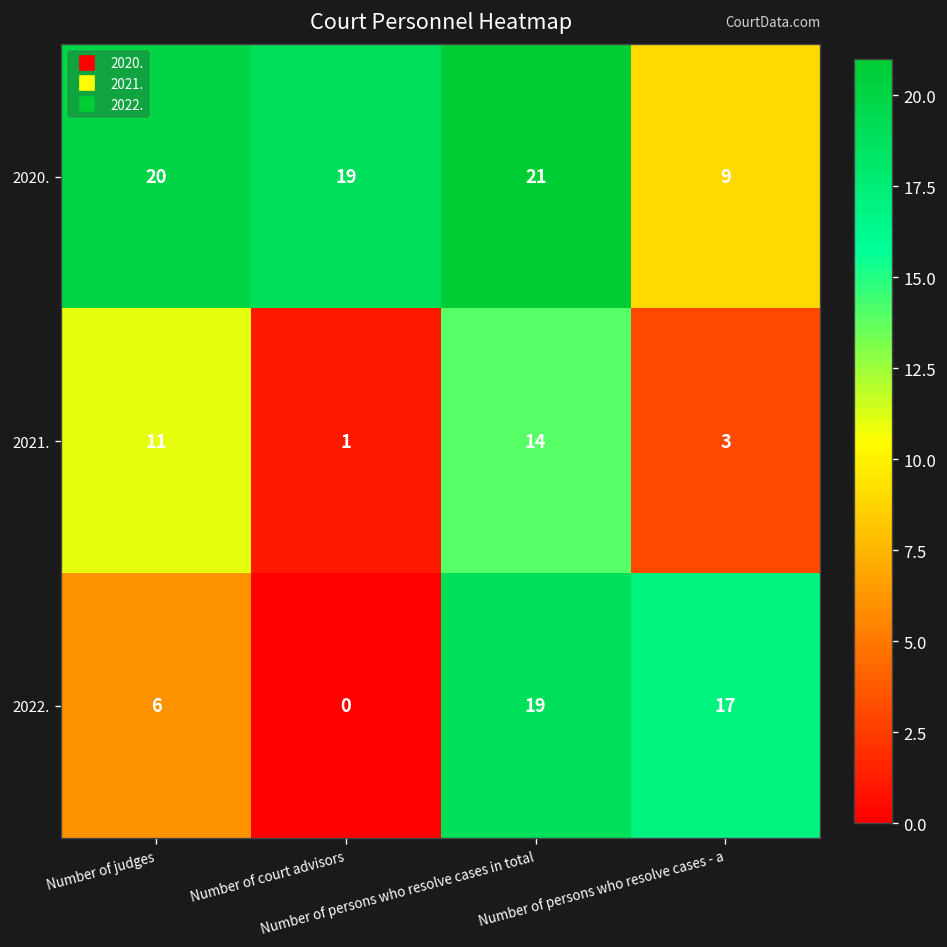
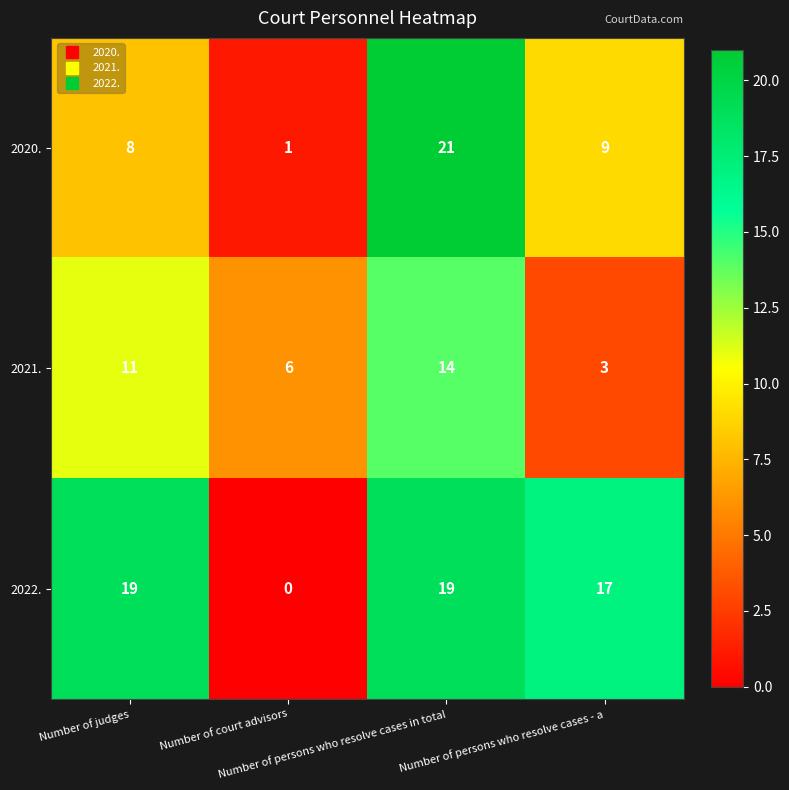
2020., Number of judges: 20 -> 8
2020., Number of court advisors: 19 -> 1
2021., Number of court advisors: 1 -> 6
2022., Number of judges: 6 -> 19
